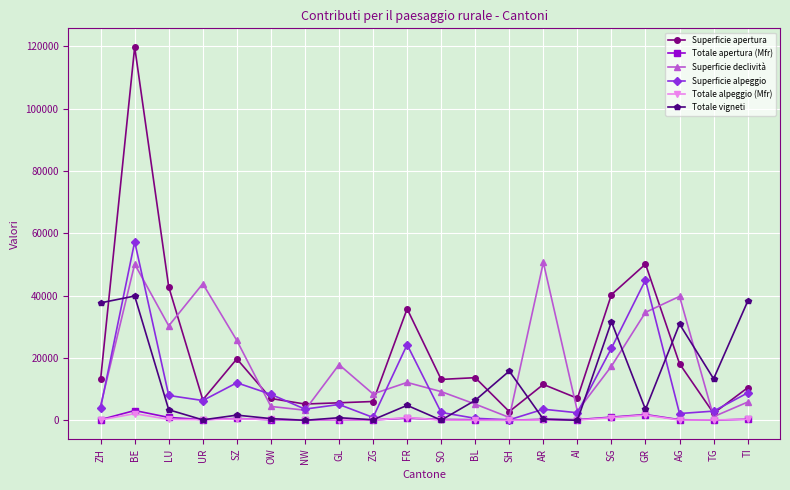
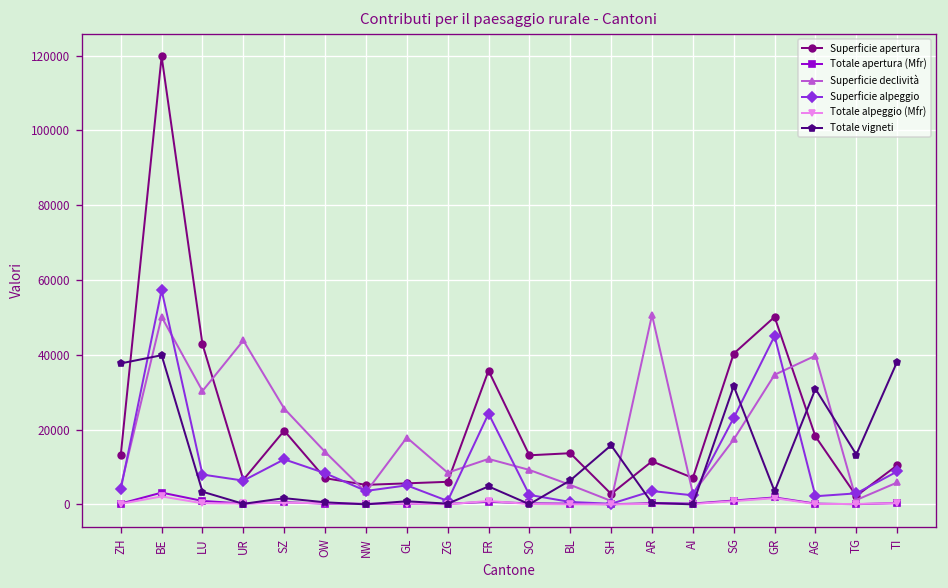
Superficie declività, OW: 4000 -> 14000
